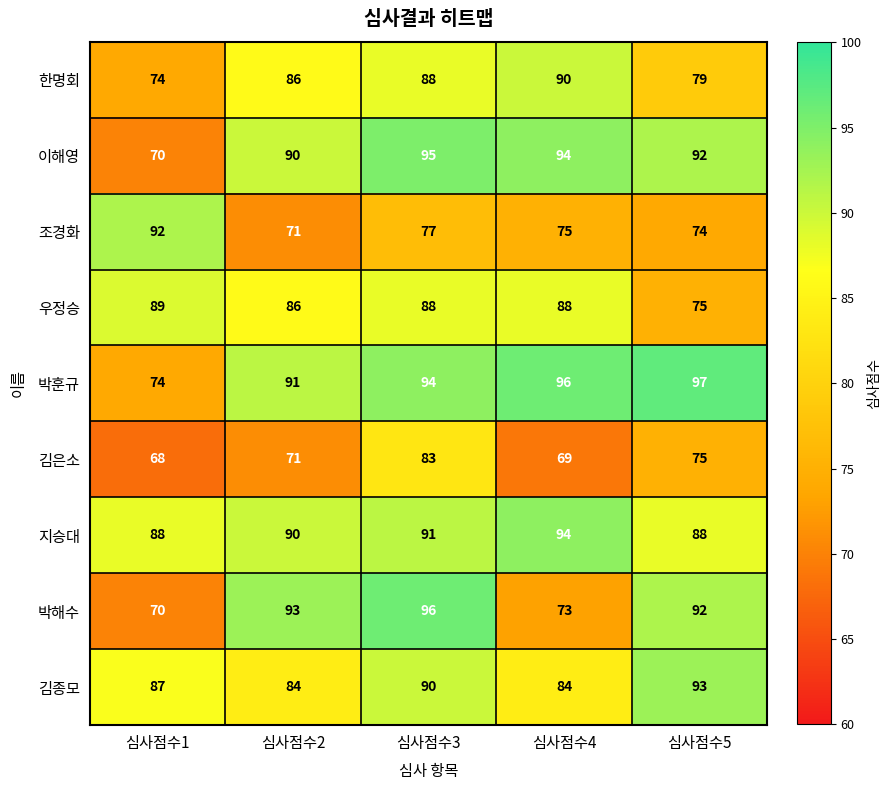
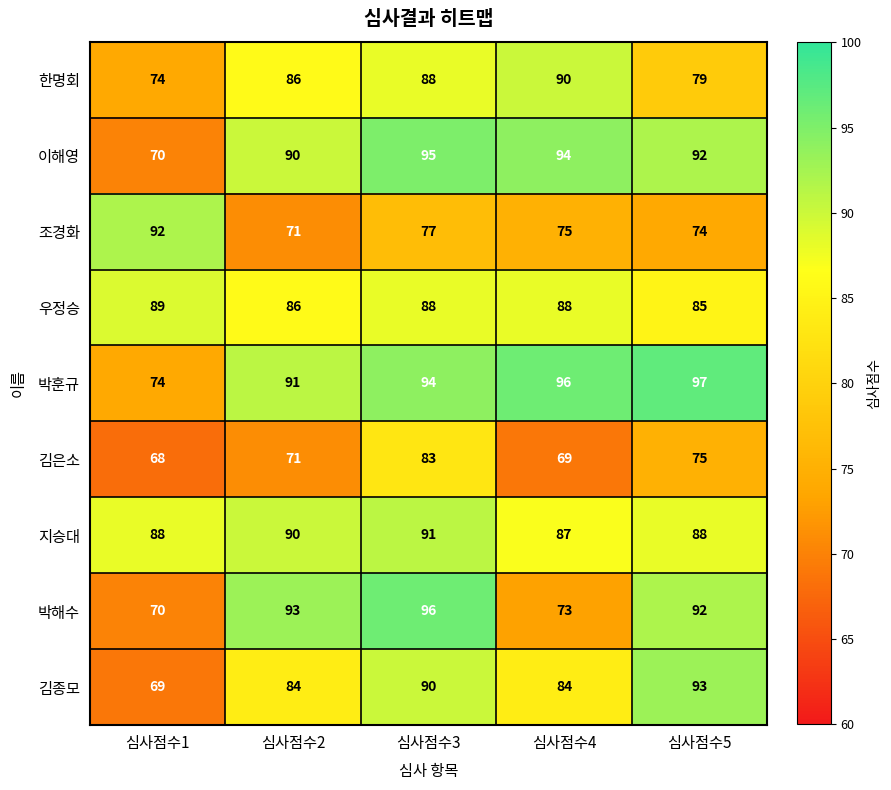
우정승, 심사점수5: 75 -> 85
지승대, 심사점수4: 94 -> 87
김종모, 심사점수1: 87 -> 69
